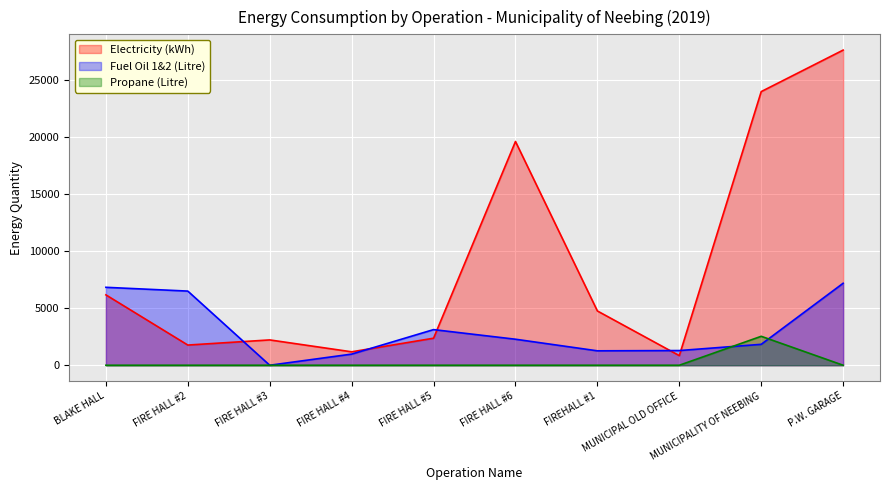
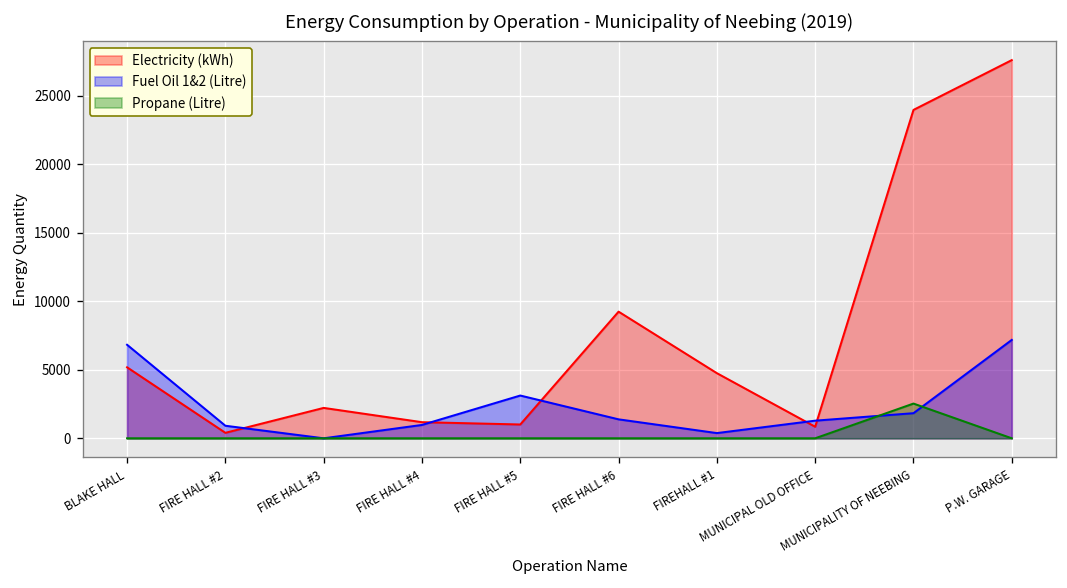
Electricity (kWh), BLAKE HALL: 6200 -> 5200
Electricity (kWh), FIRE HALL #2: 1800 -> 400
Fuel Oil 1&2 (Litre), FIRE HALL #2: 6500 -> 900
Electricity (kWh), FIRE HALL #5: 2400 -> 1000
Electricity (kWh), FIRE HALL #6: 19600 -> 9200
Fuel Oil 1&2 (Litre), FIRE HALL #6: 2300 -> 1400
Fuel Oil 1&2 (Litre), FIREHALL #1: 1300 -> 400
